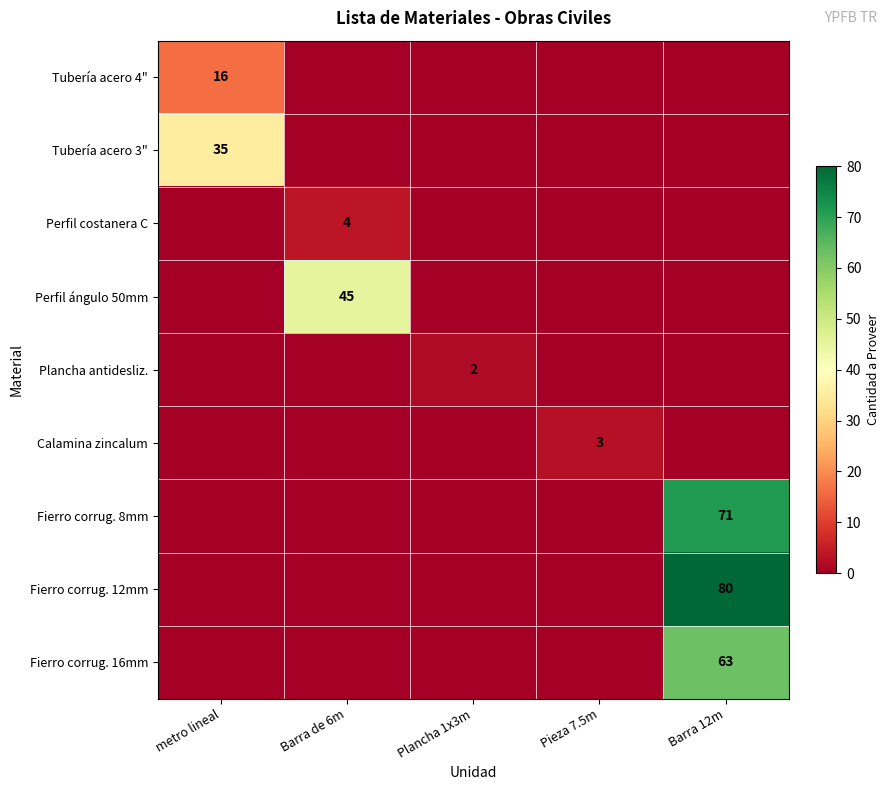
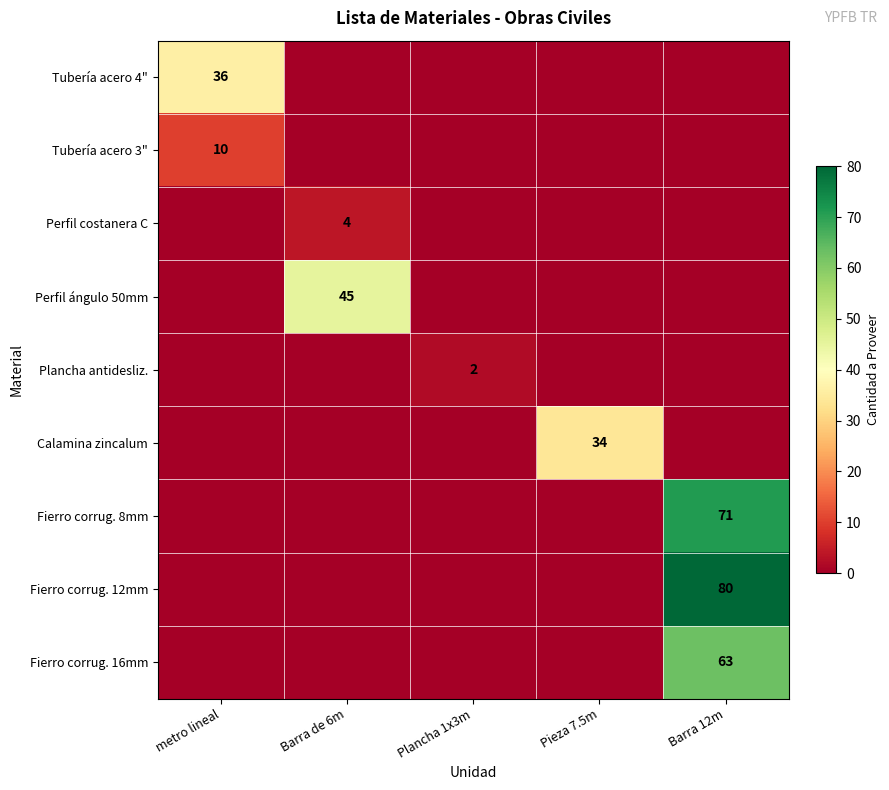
Tubería acero 4", metro lineal: 16 -> 36
Tubería acero 3", metro lineal: 35 -> 10
Calamina zincalum, Pieza 7.5m: 3 -> 34
